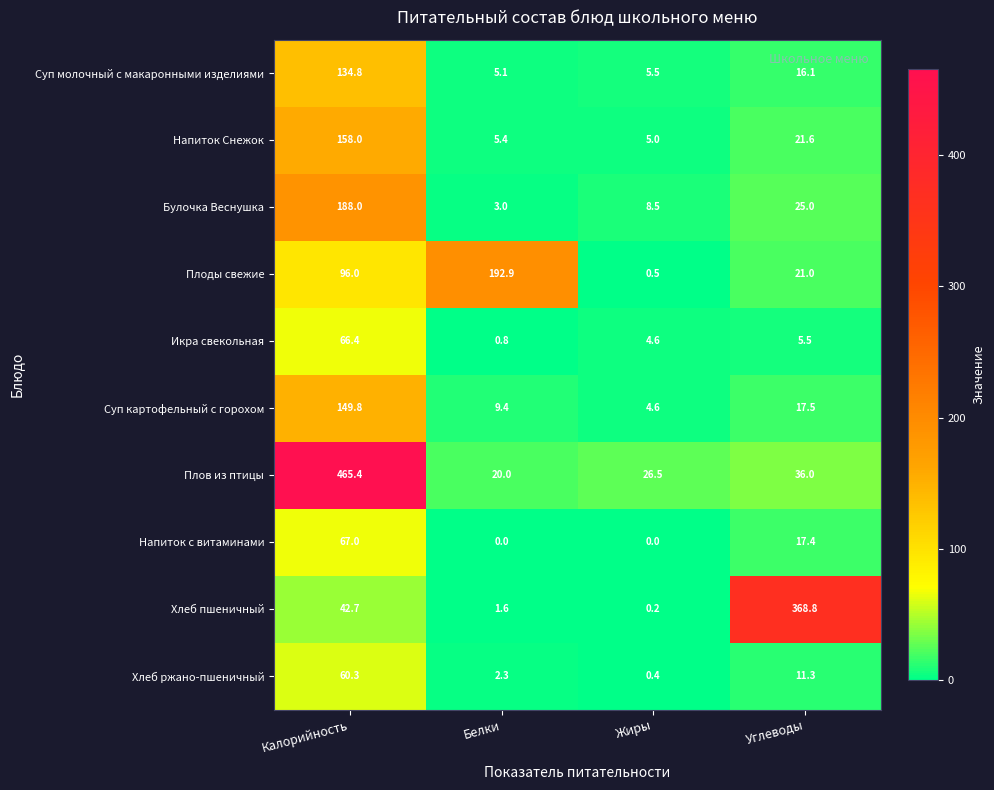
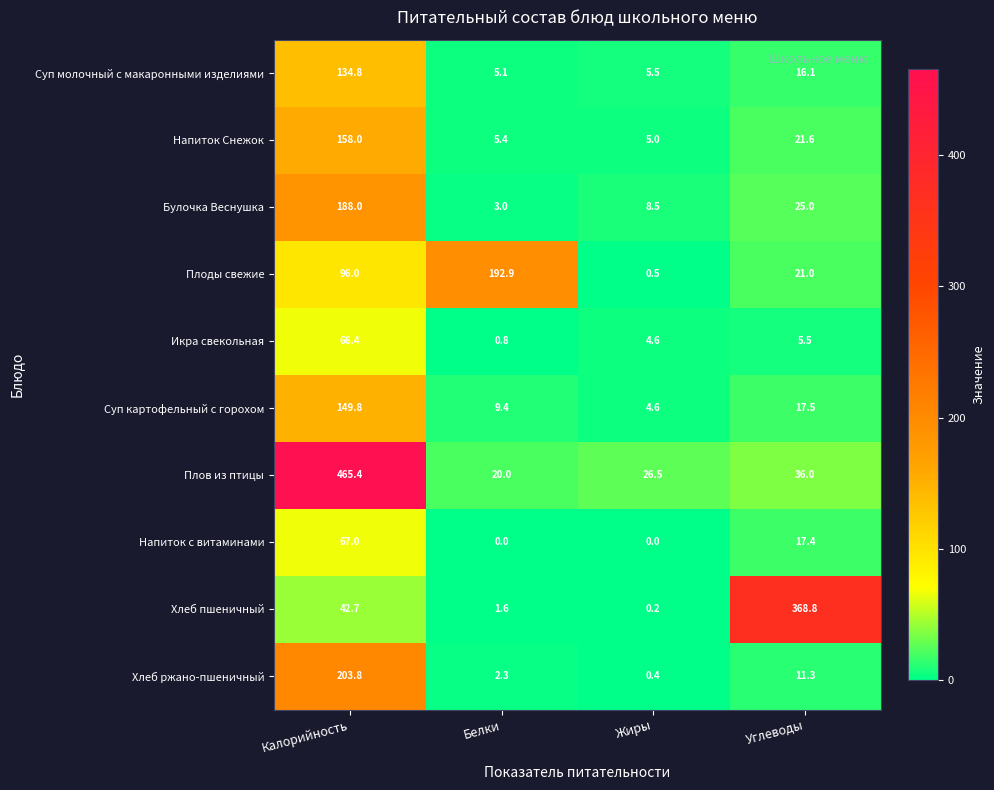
Хлеб ржано-пшеничный, Калорийность: 60.3 -> 203.8
